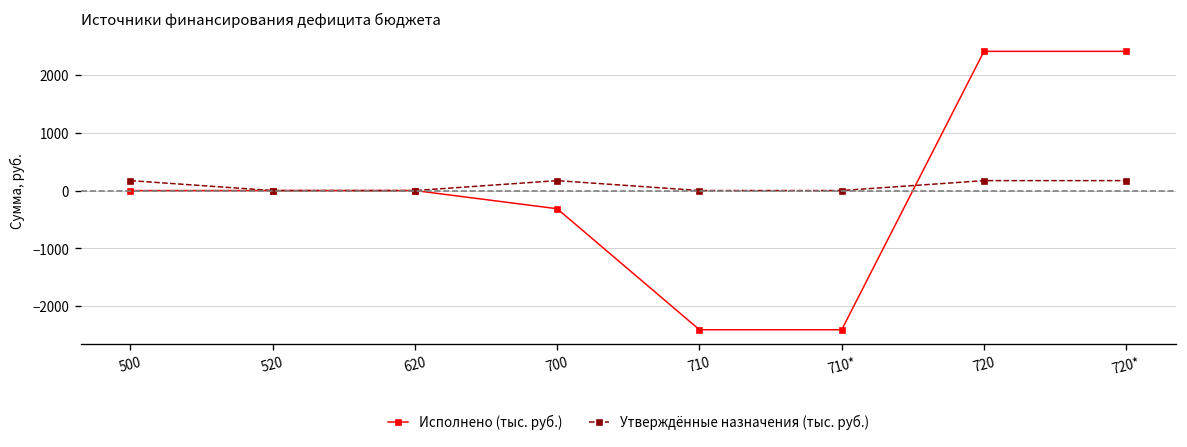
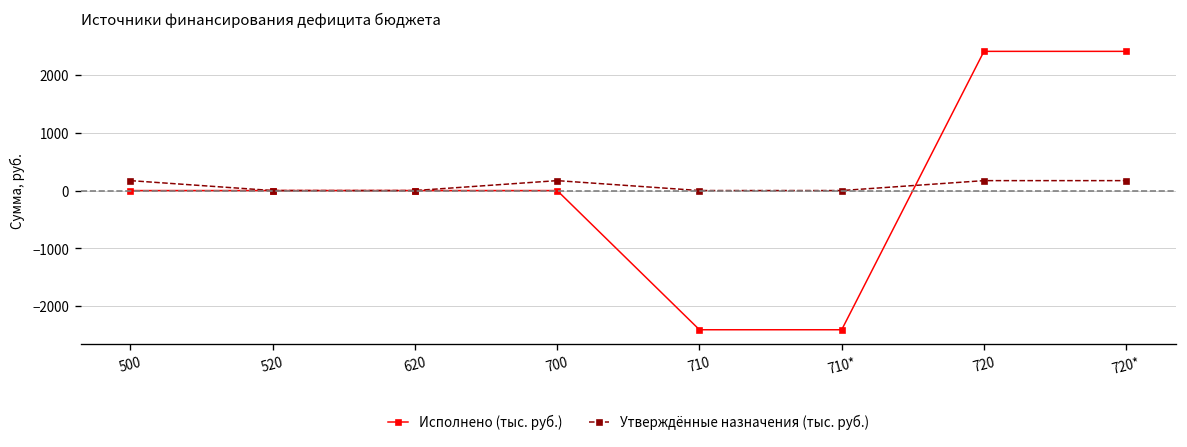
Исполнено (тыс. руб.), 700: -300 -> 0
